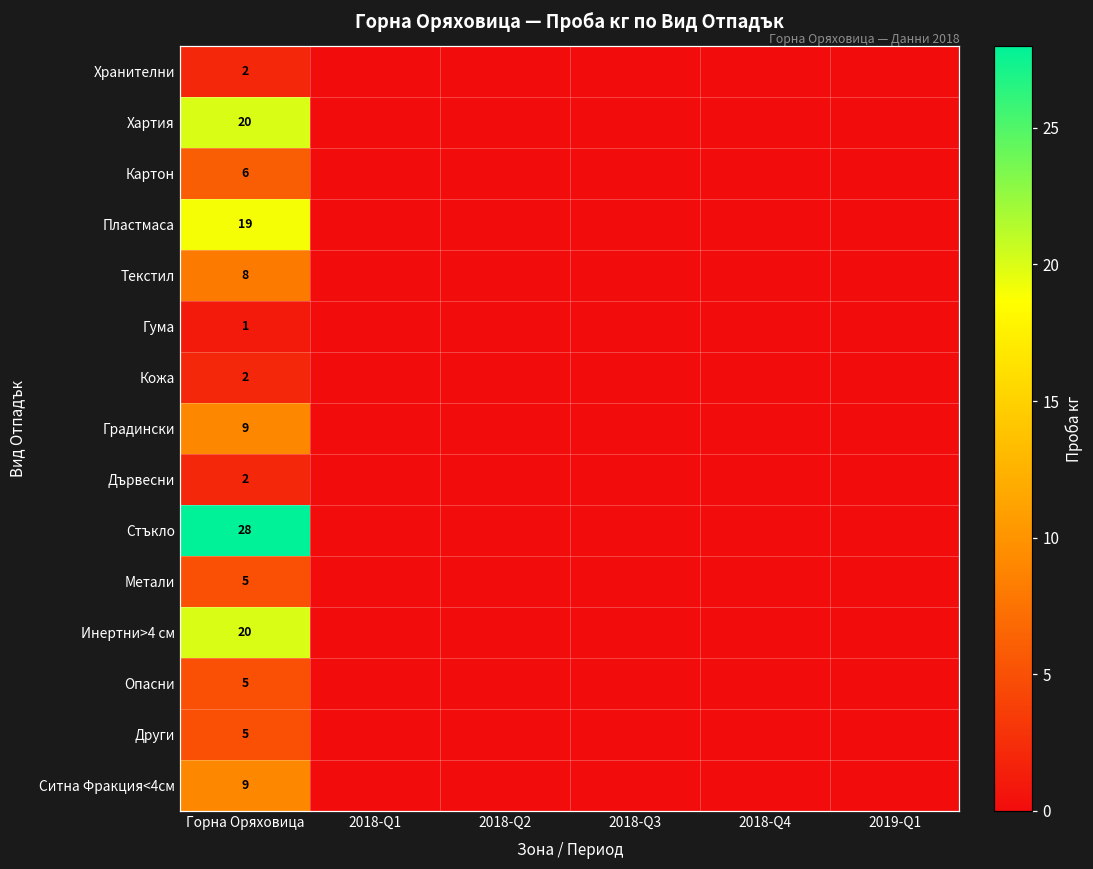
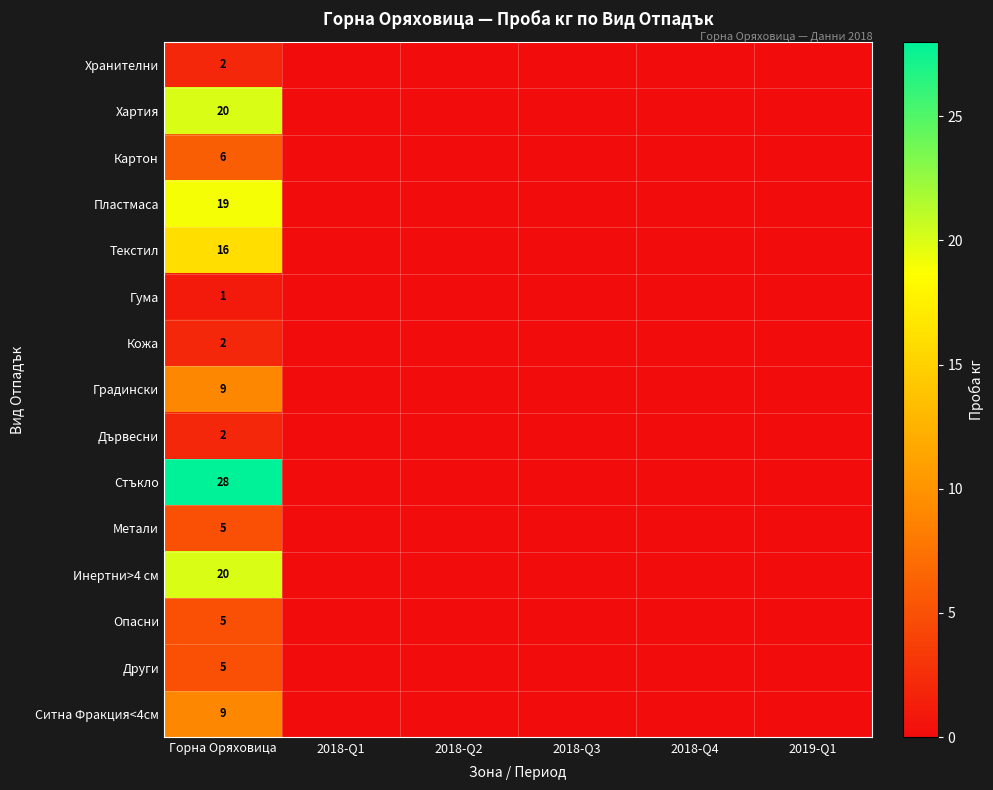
Текстил, Горна Оряховица: 8 -> 16
